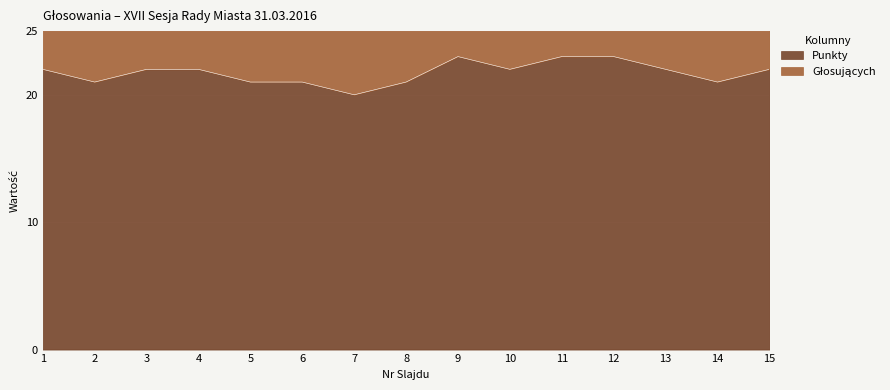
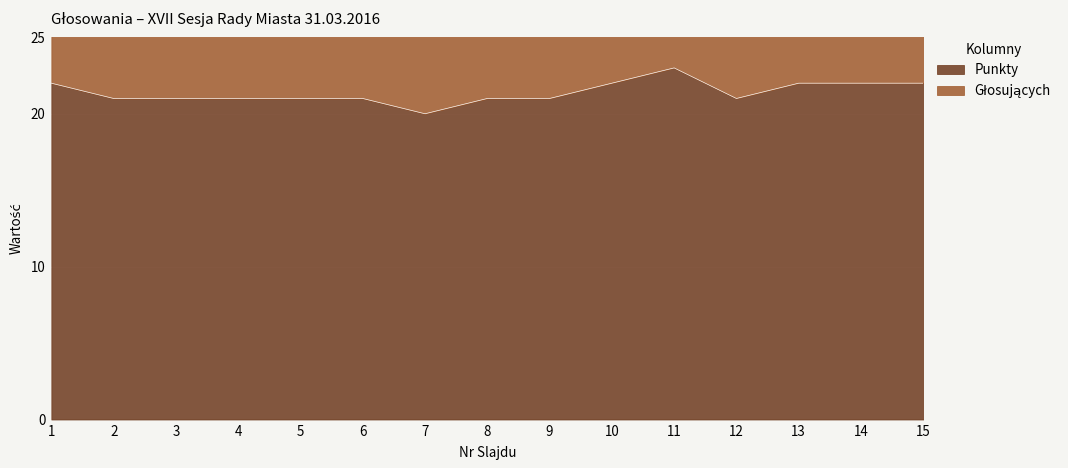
Punkty, 3: 22 -> 21
Punkty, 4: 22 -> 21
Punkty, 9: 23 -> 21
Punkty, 12: 23 -> 21
Punkty, 14: 21 -> 22
